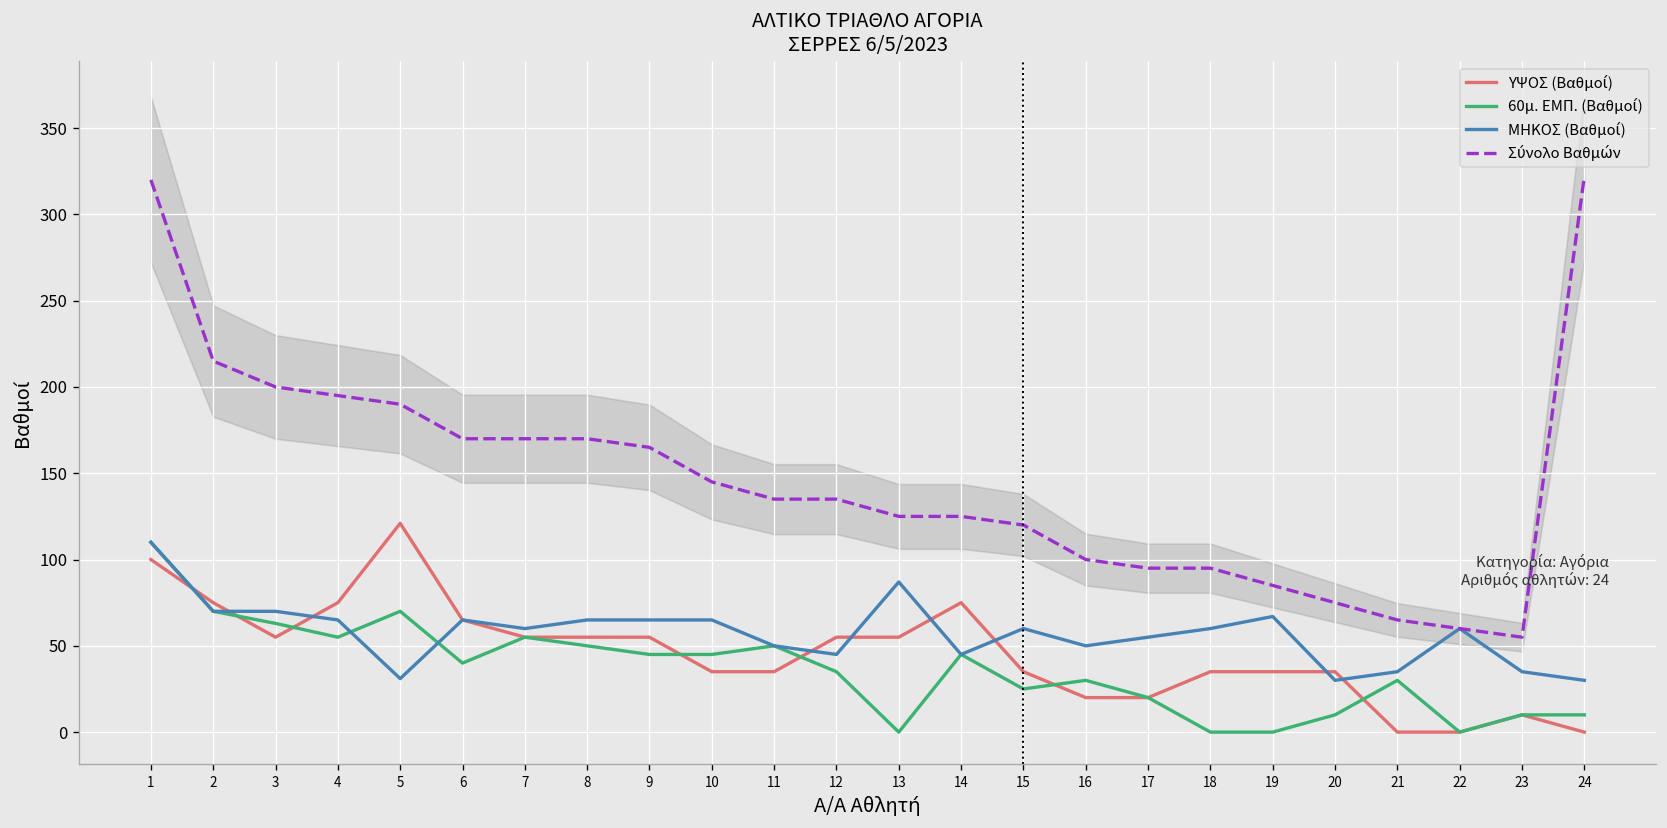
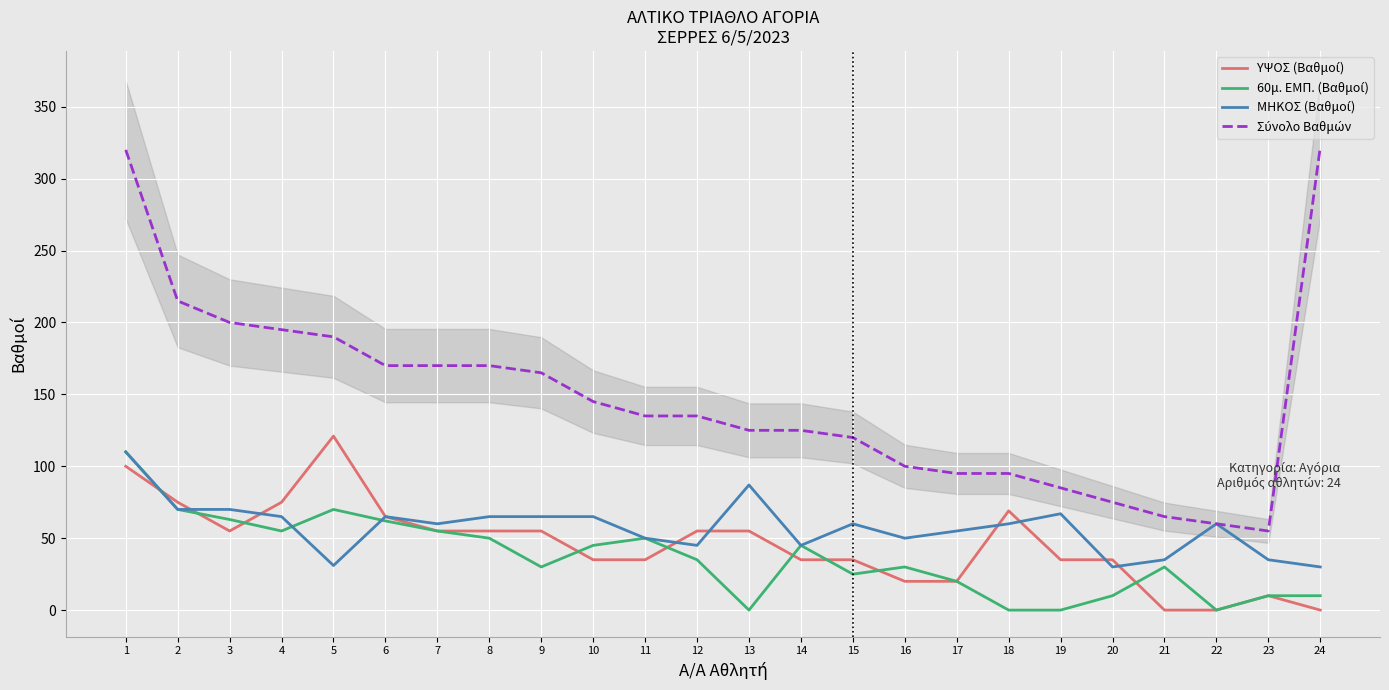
60μ. ΕΜΠ. (Βαθμοί), 6: 40 -> 62
60μ. ΕΜΠ. (Βαθμοί), 9: 45 -> 30
ΥΨΟΣ (Βαθμοί), 14: 75 -> 35
ΥΨΟΣ (Βαθμοί), 18: 35 -> 69
